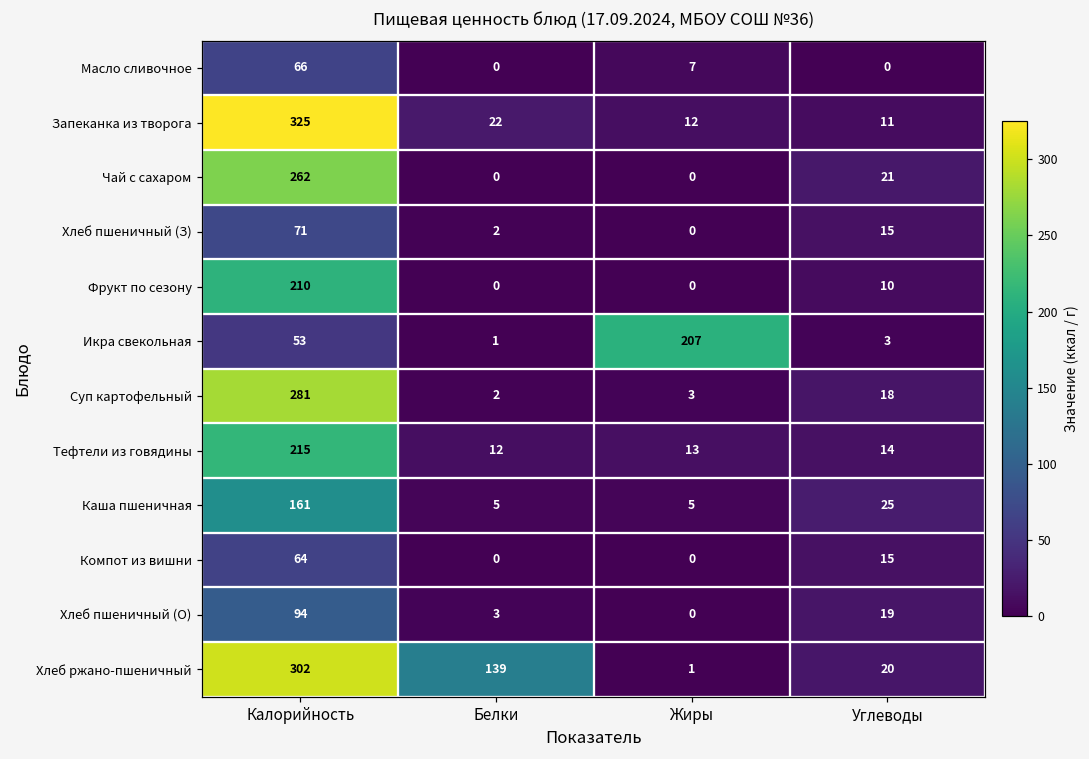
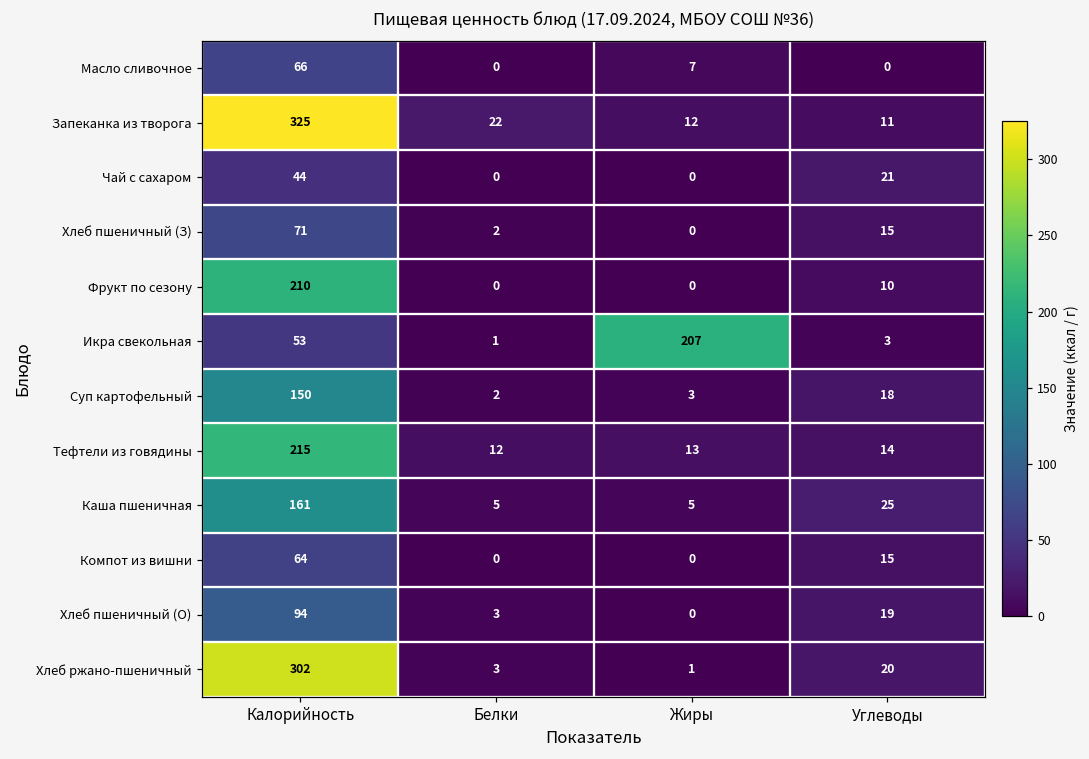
Чай с сахаром, Калорийность: 262 -> 44
Суп картофельный, Калорийность: 281 -> 150
Хлеб ржано-пшеничный, Белки: 139 -> 3
